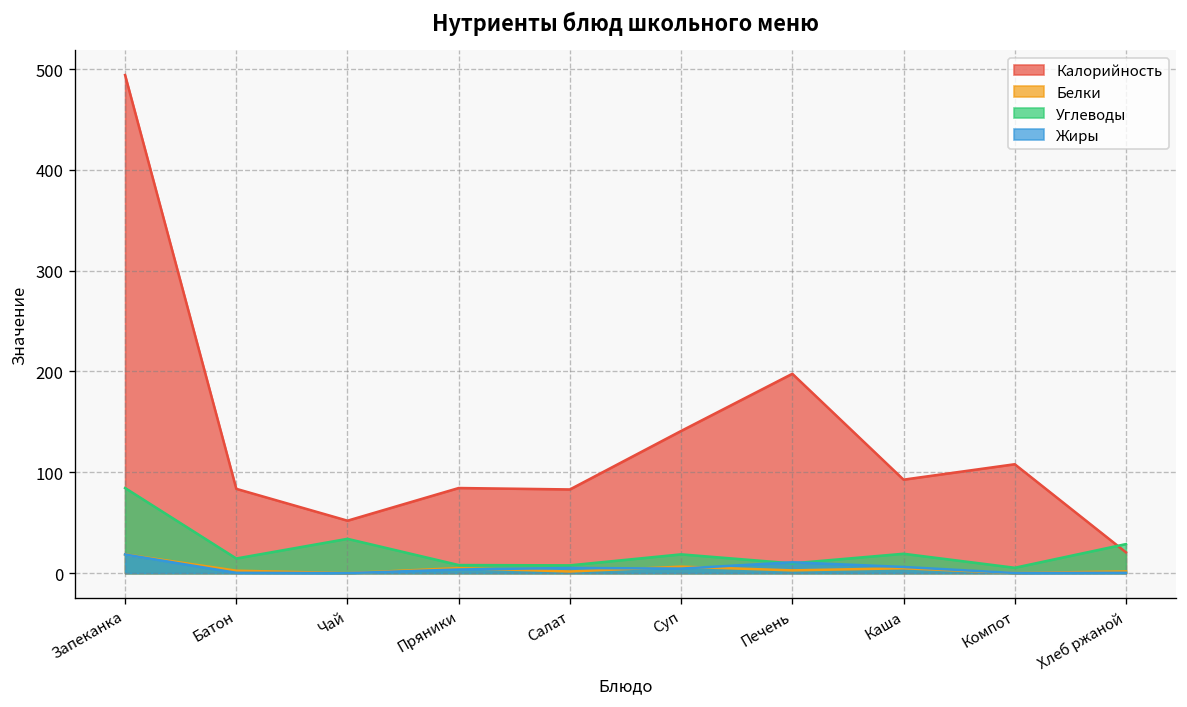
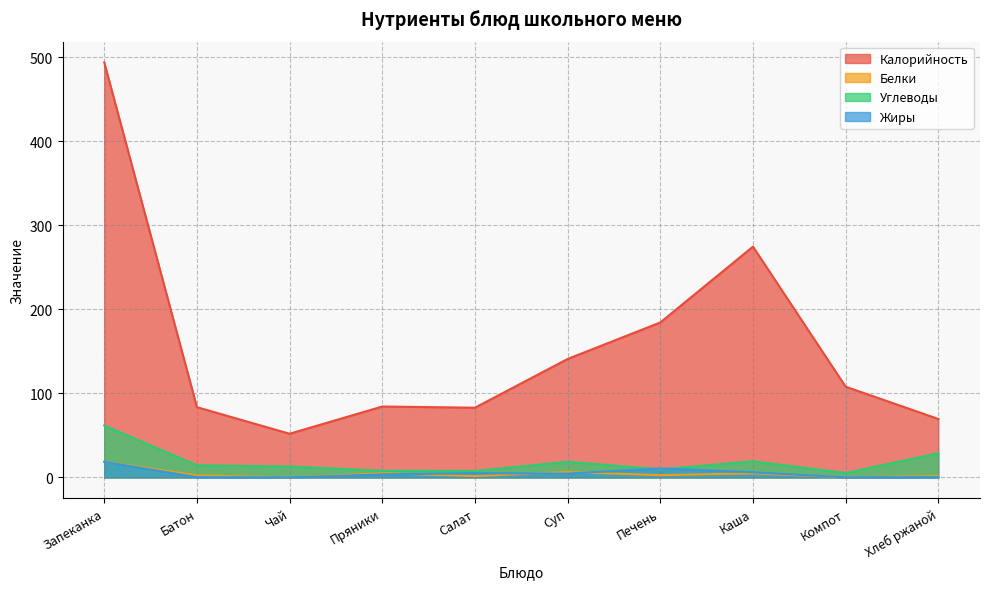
Углеводы, Запеканка: 80 -> 60
Углеводы, Чай: 30 -> 10
Калорийность, Печень: 200 -> 180
Калорийность, Каша: 90 -> 270
Калорийность, Хлеб ржаной: 20 -> 70
